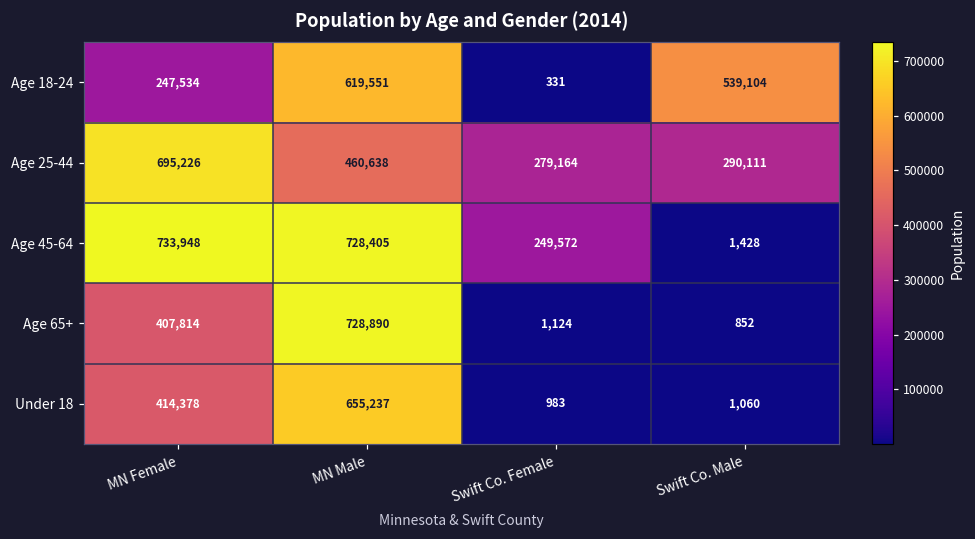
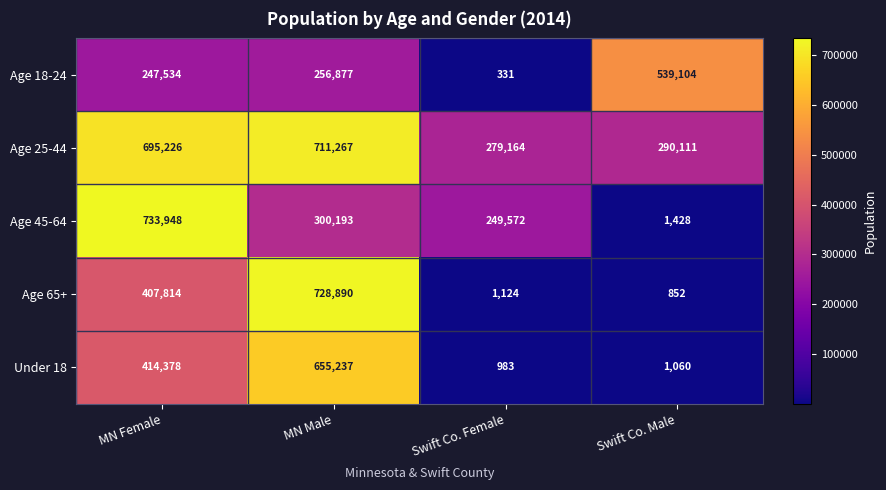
Age 18-24, MN Male: 619,551 -> 256,877
Age 25-44, MN Male: 460,638 -> 711,267
Age 45-64, MN Male: 728,405 -> 300,193
